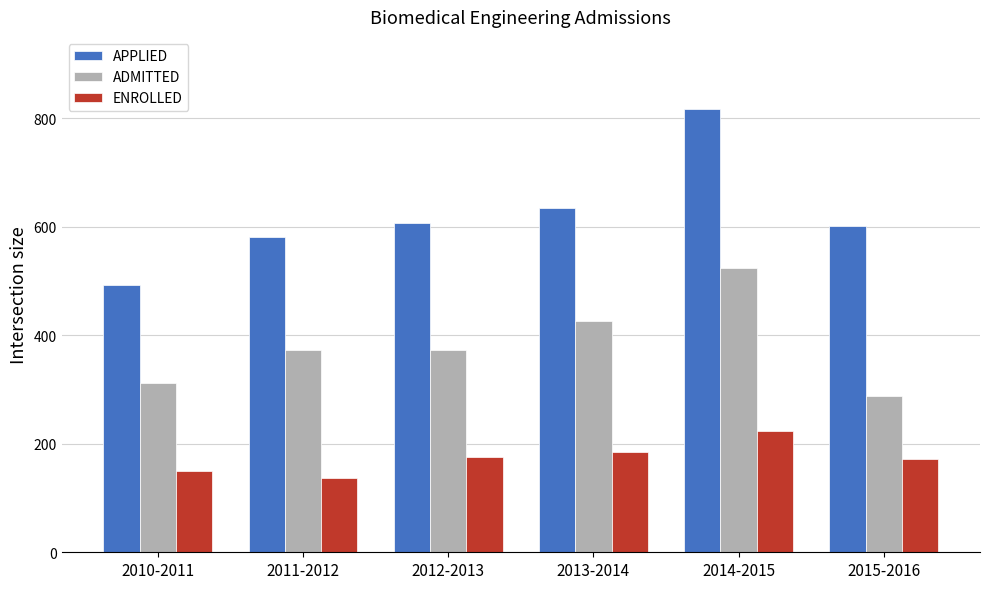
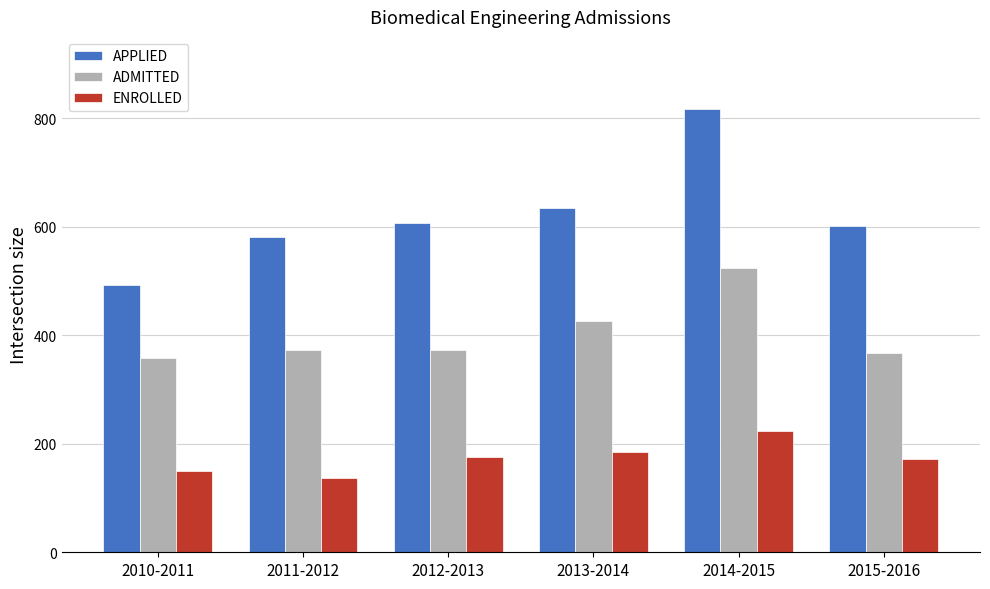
ADMITTED, 2010-2011: 310 -> 360
ADMITTED, 2015-2016: 290 -> 370
